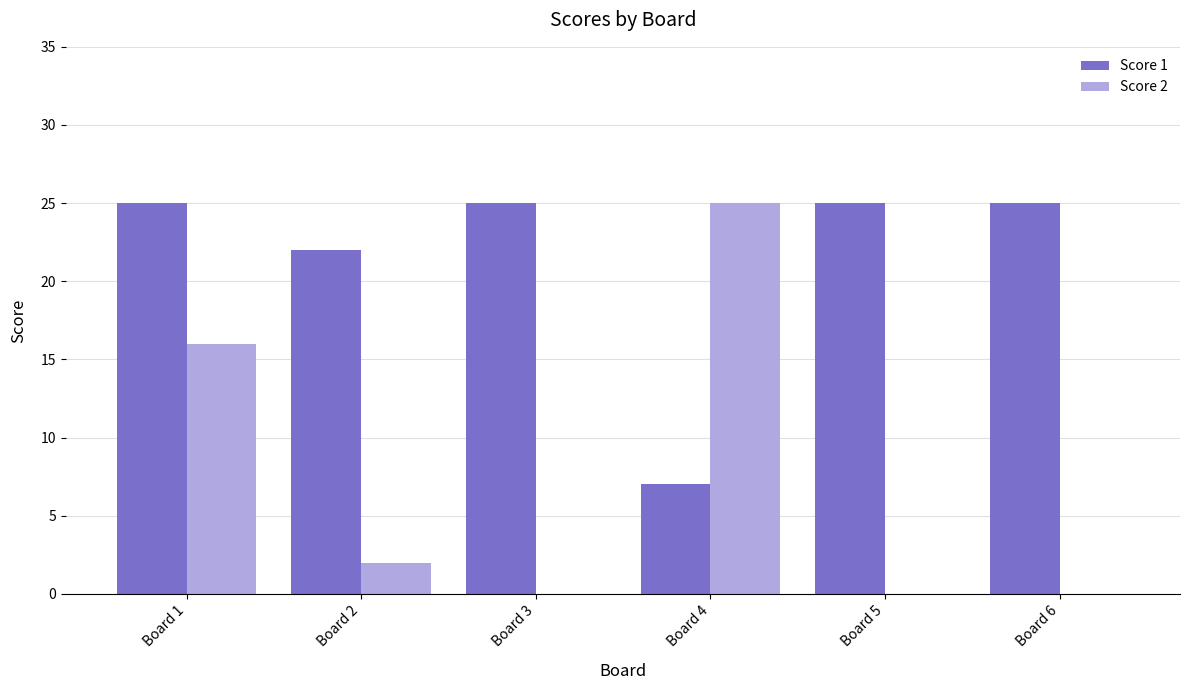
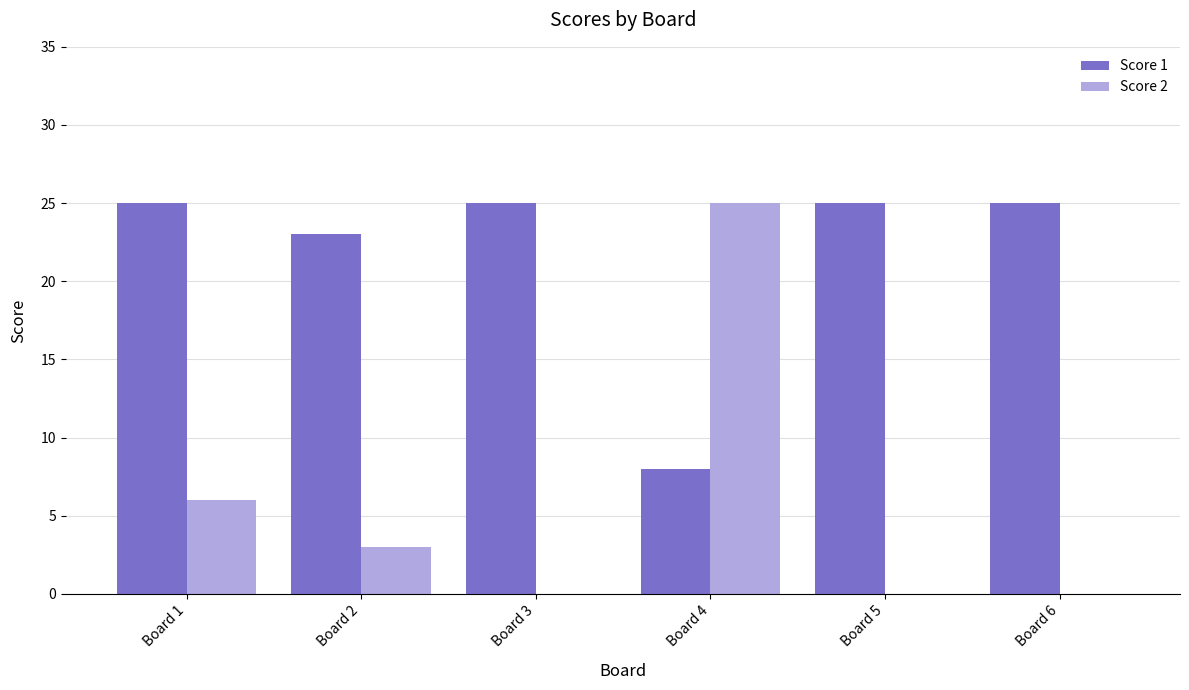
Score 2, Board 1: 16 -> 6
Score 1, Board 2: 22 -> 23
Score 2, Board 2: 2 -> 3
Score 1, Board 4: 7 -> 8
